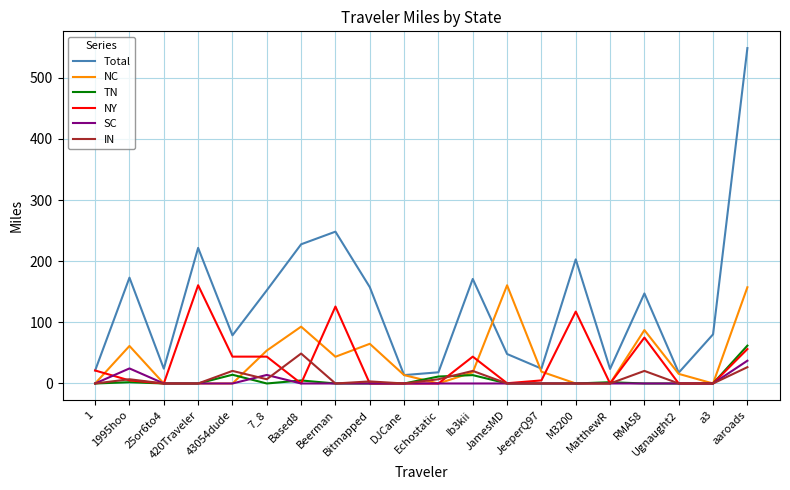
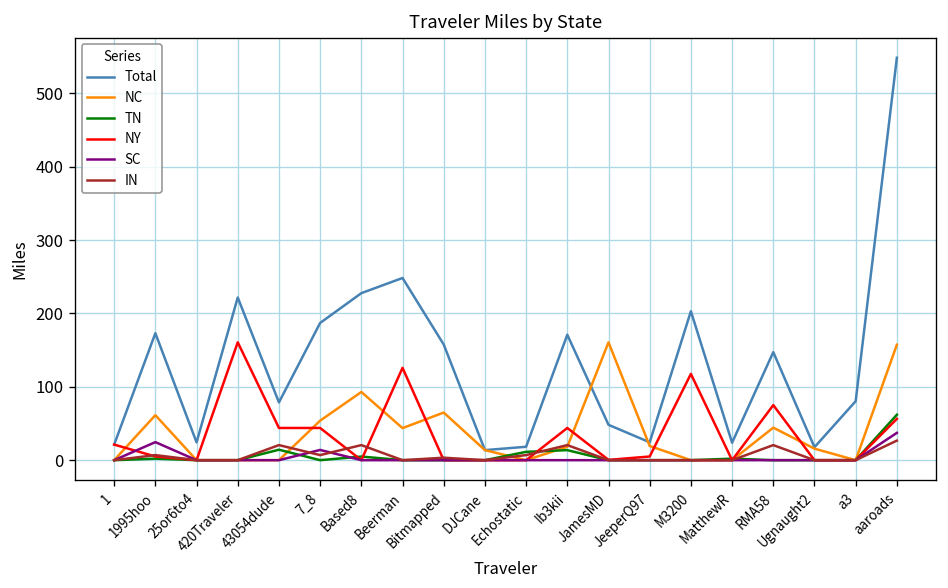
Total, 7_8: 150 -> 190
IN, Based8: 50 -> 20
NC, RMA58: 90 -> 40
